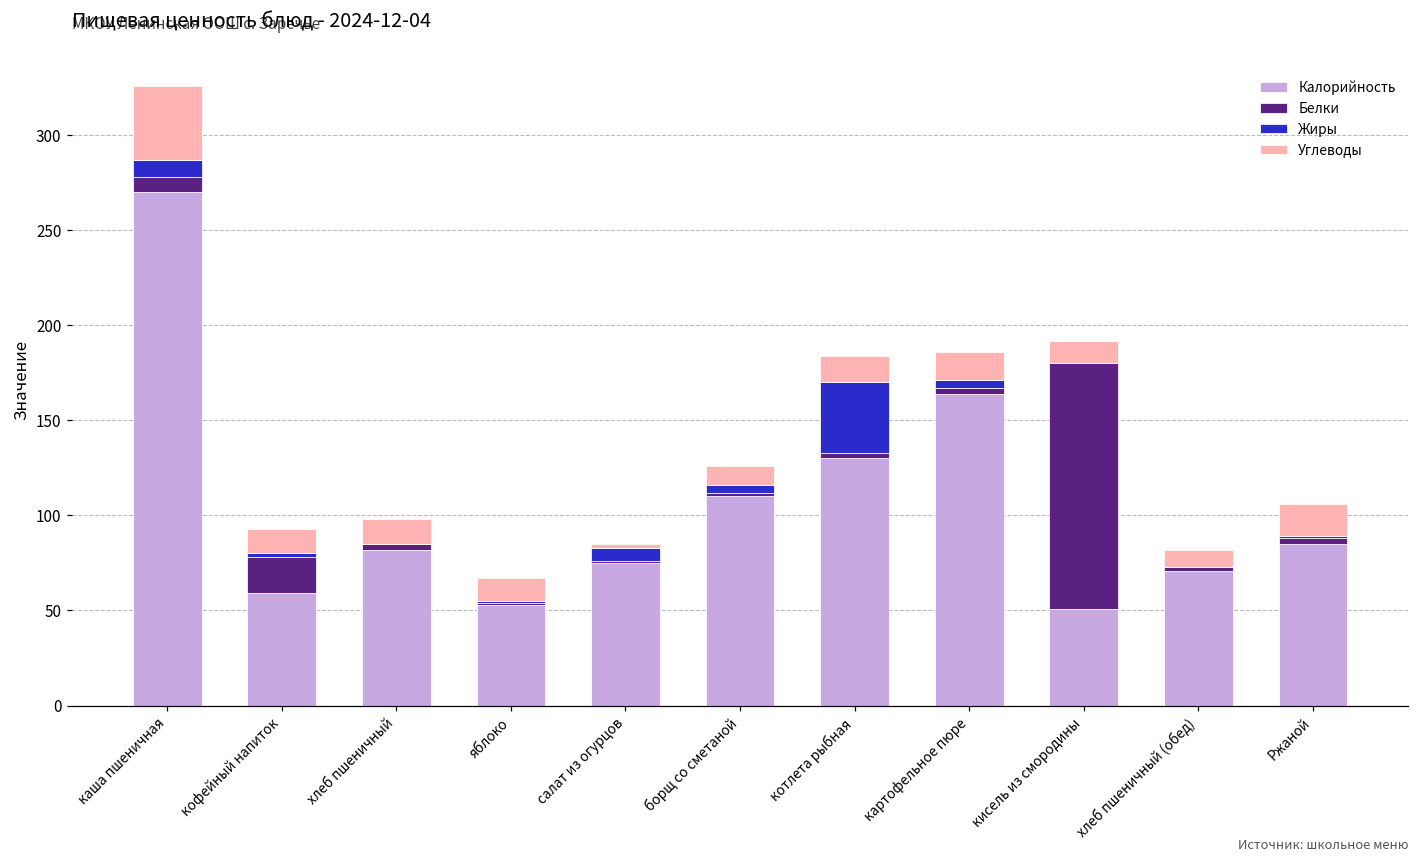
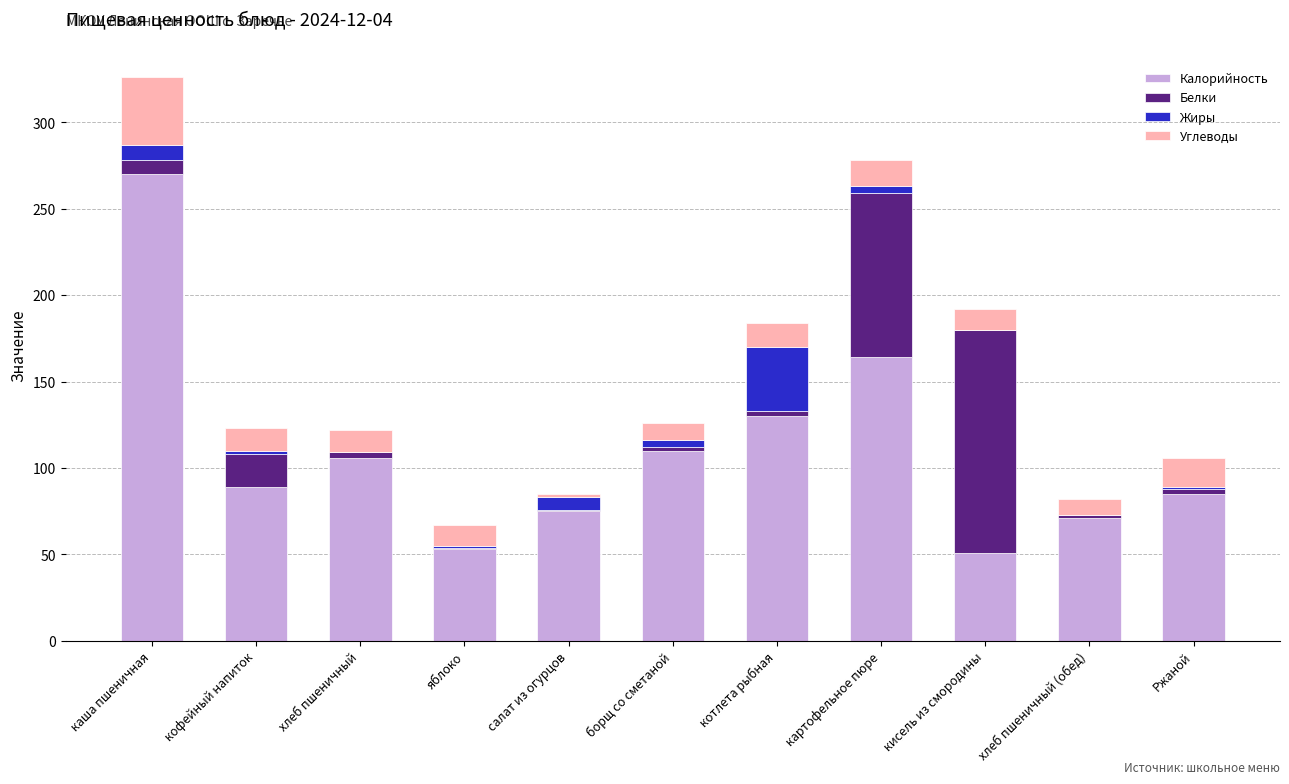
Калорийность, кофейный напиток: 59 -> 89
Калорийность, хлеб пшеничный: 82 -> 106
Белки, картофельное пюре: 3 -> 95
